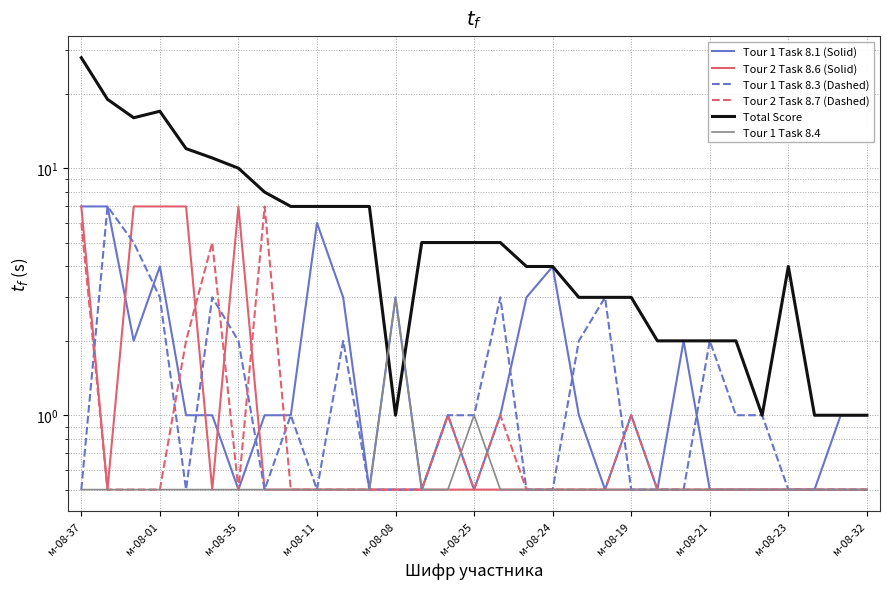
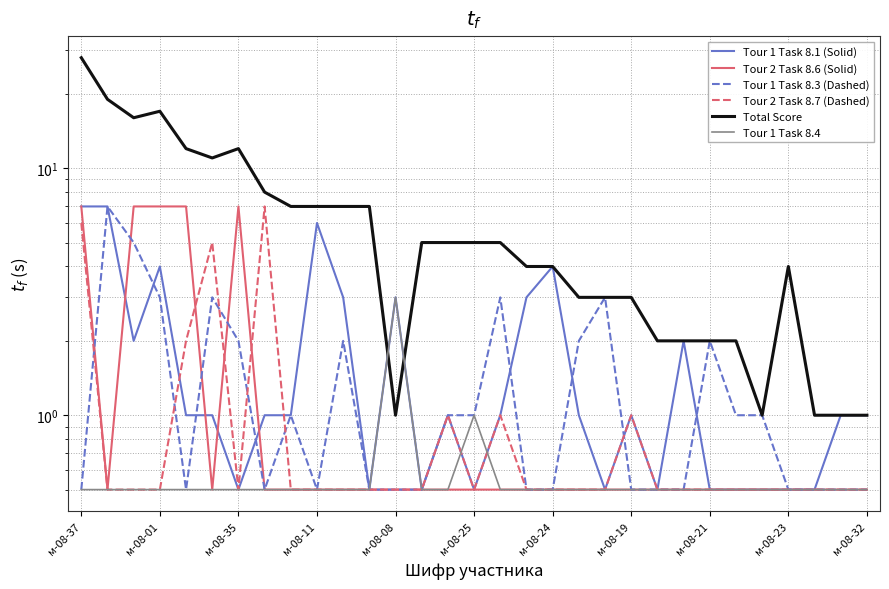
Total Score, м-08-35: 10 -> 12
